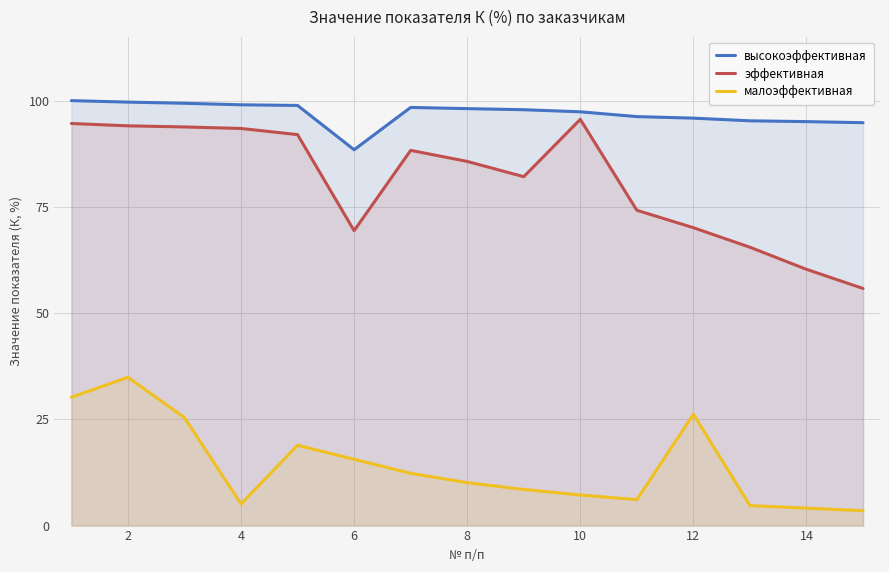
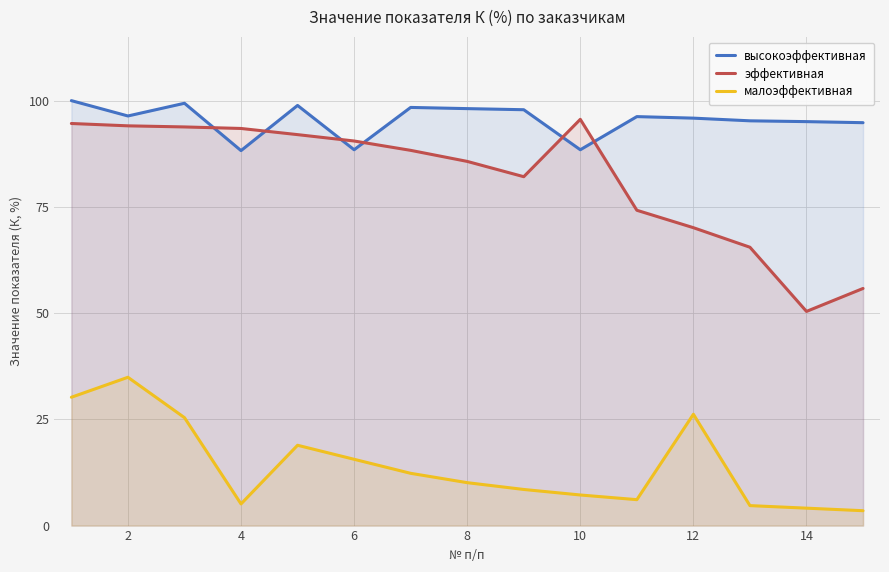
высокоэффективная, 2: 100 -> 96
высокоэффективная, 4: 99 -> 88
эффективная, 6: 69 -> 91
высокоэффективная, 10: 97 -> 88
эффективная, 14: 60 -> 50
